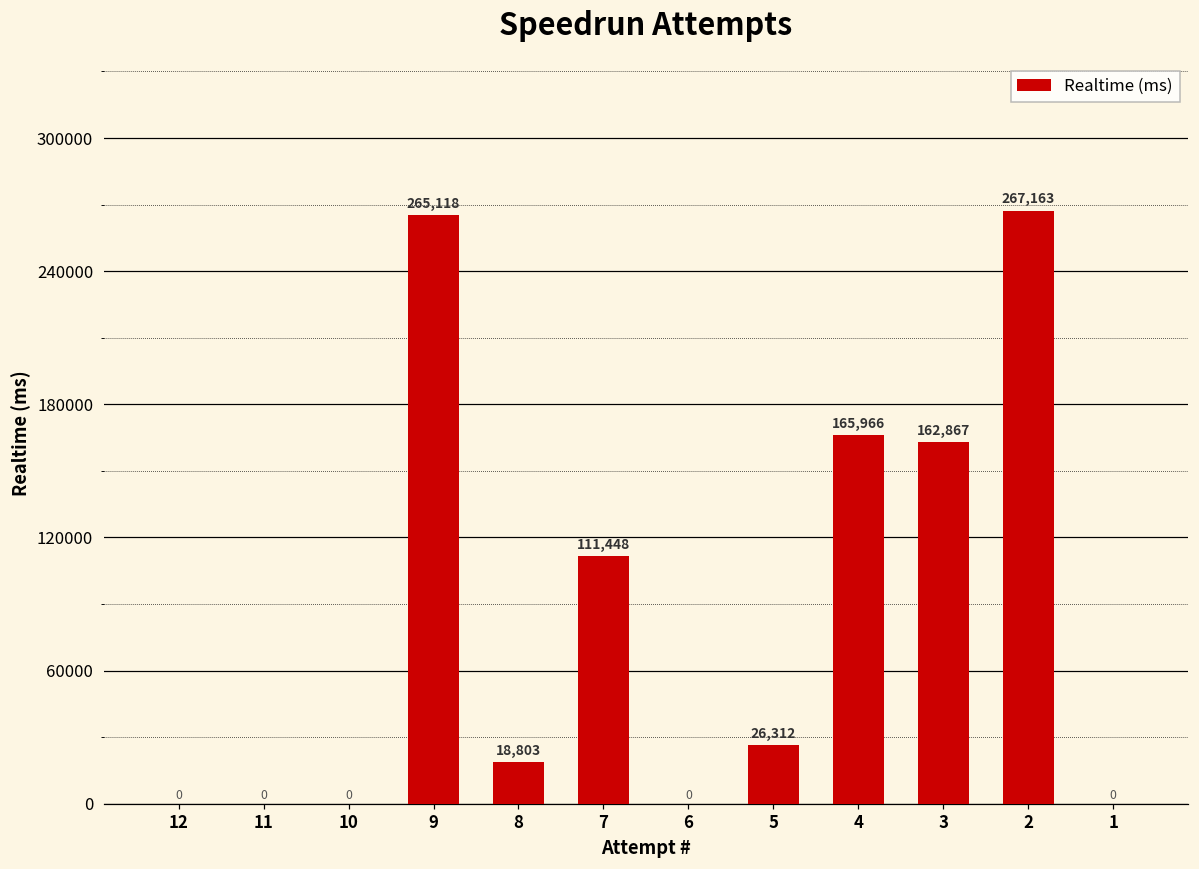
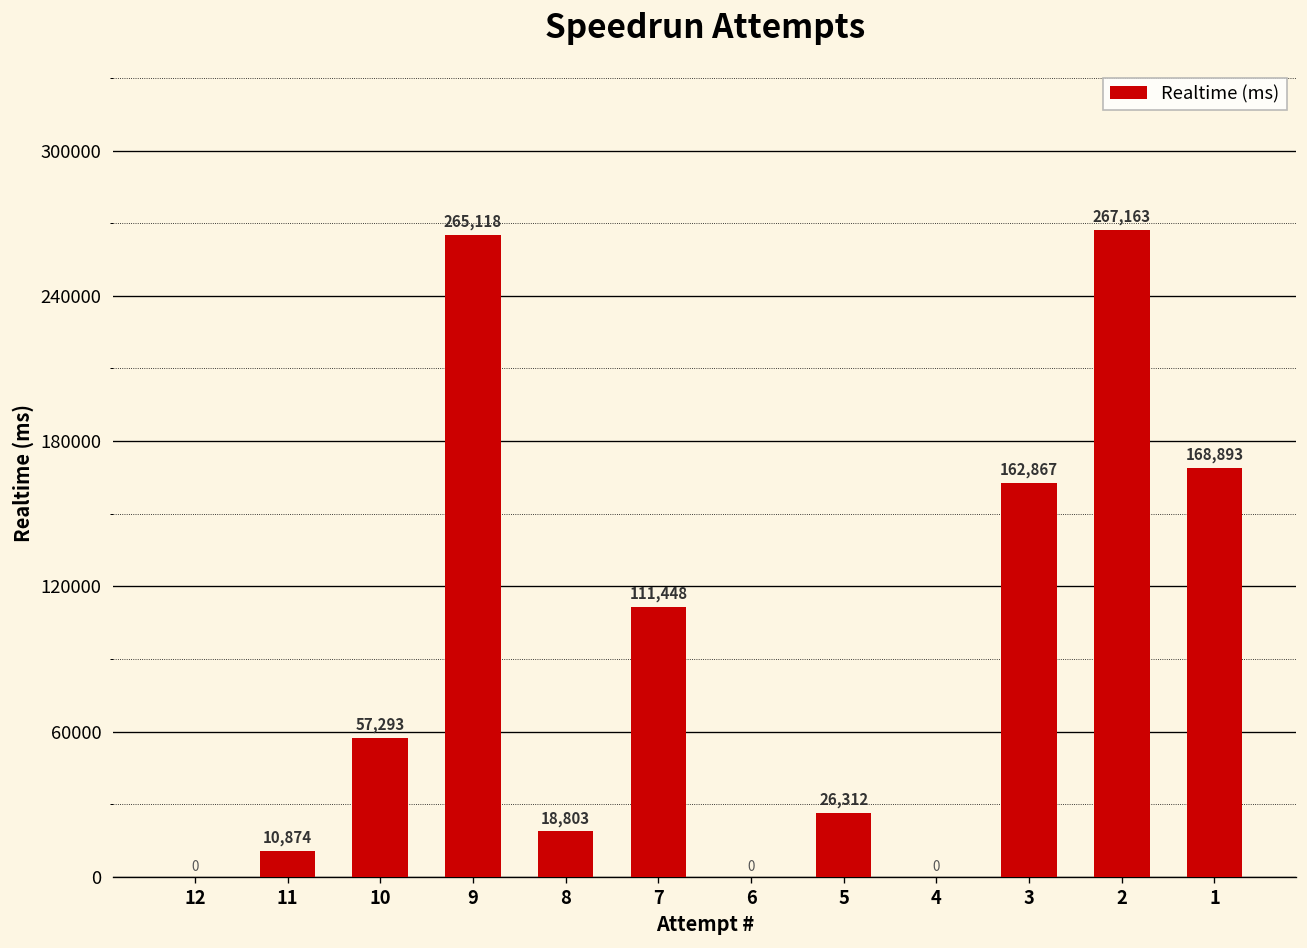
11: 0 -> 10,874
10: 0 -> 57,293
4: 165,966 -> 0
1: 0 -> 168,893
